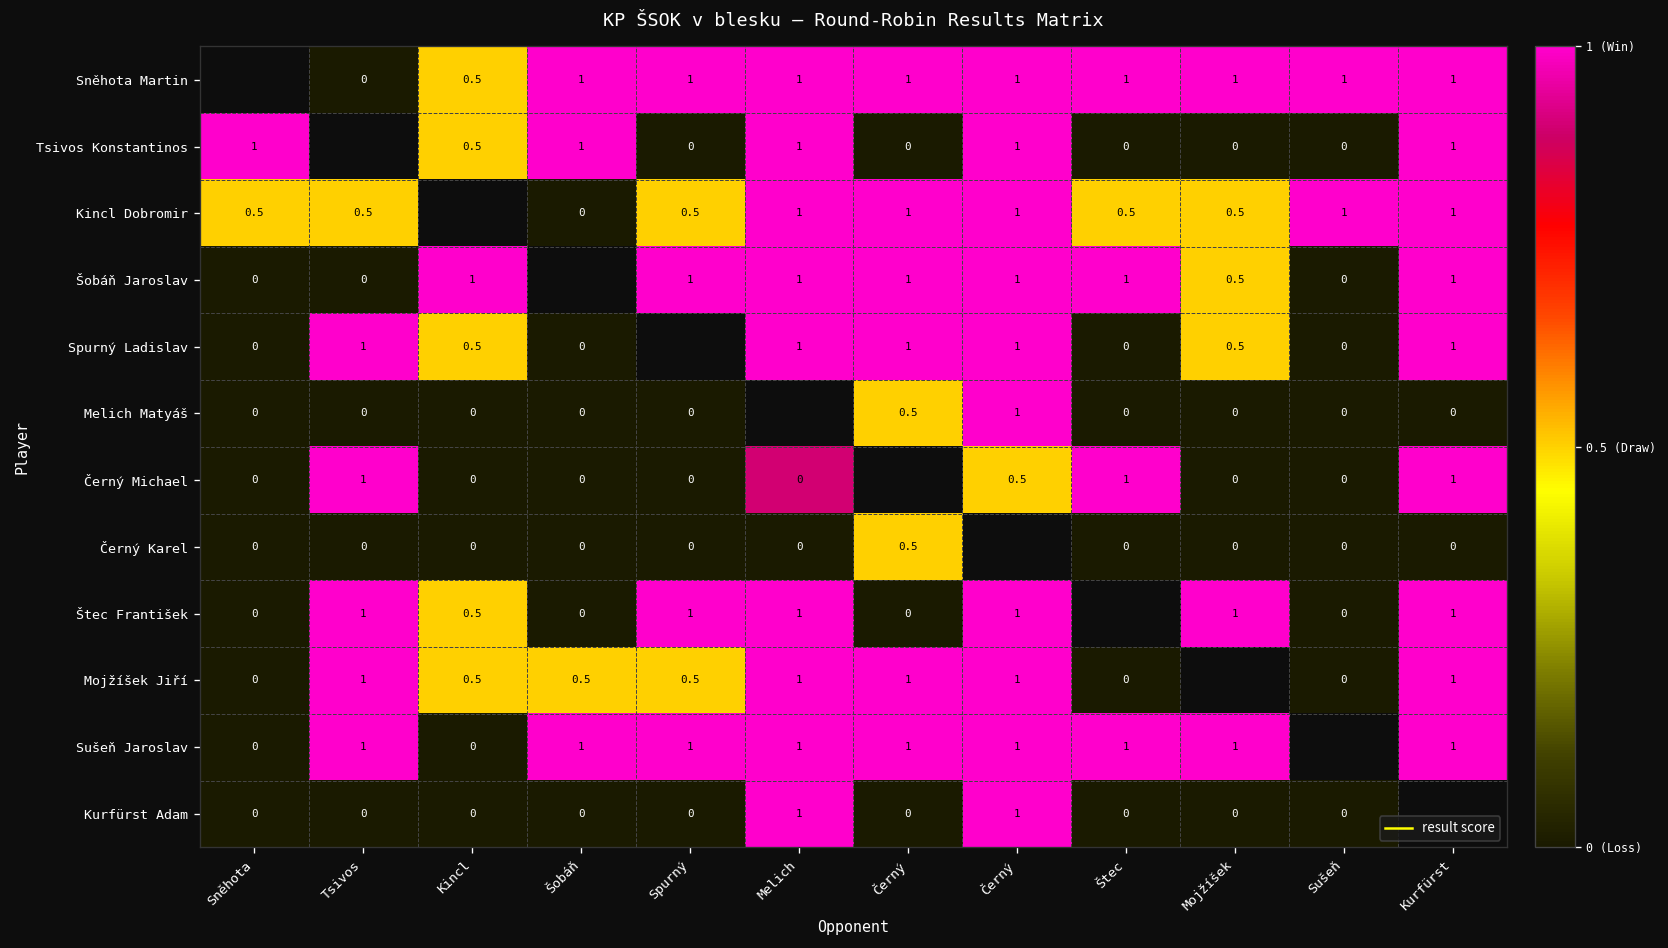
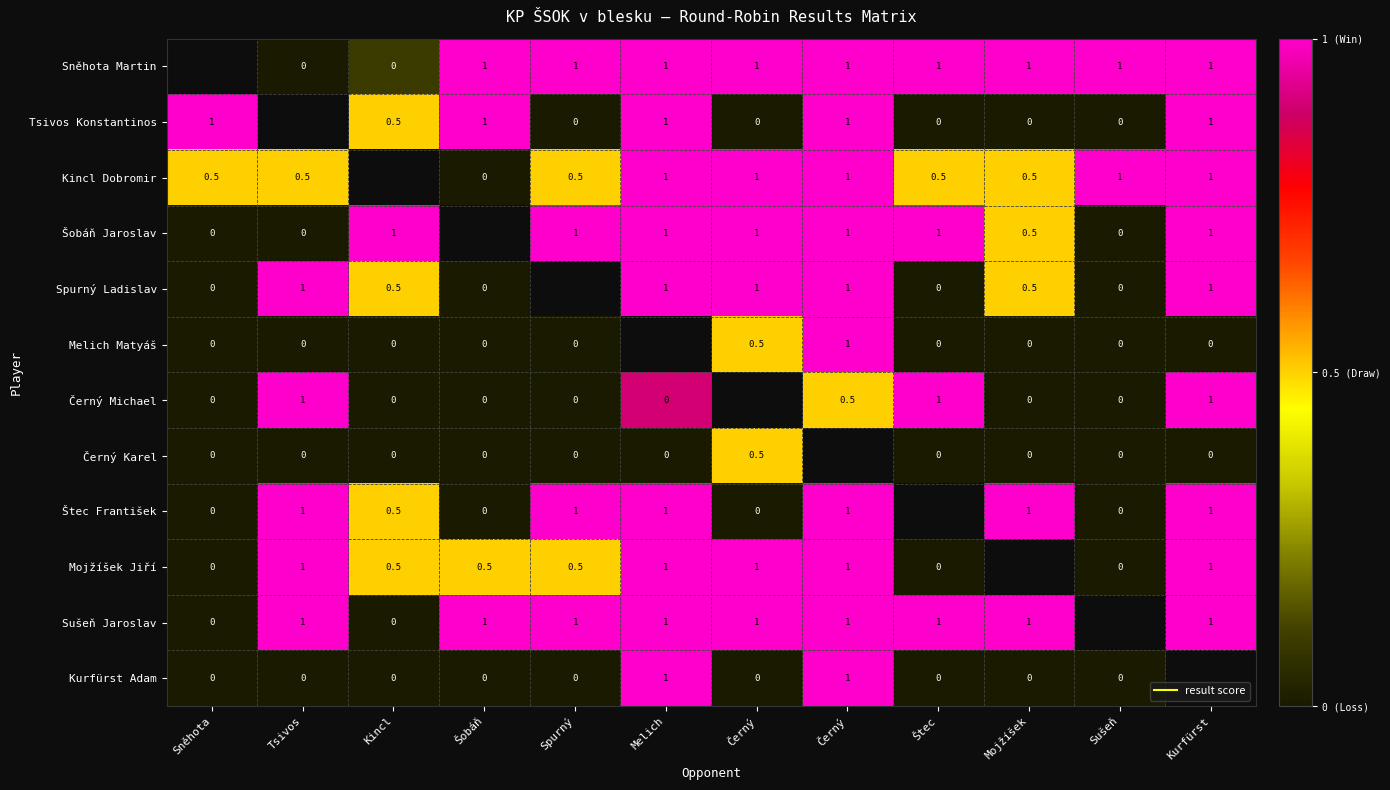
Sněhota Martin, Kincl: 0.5 -> 0
